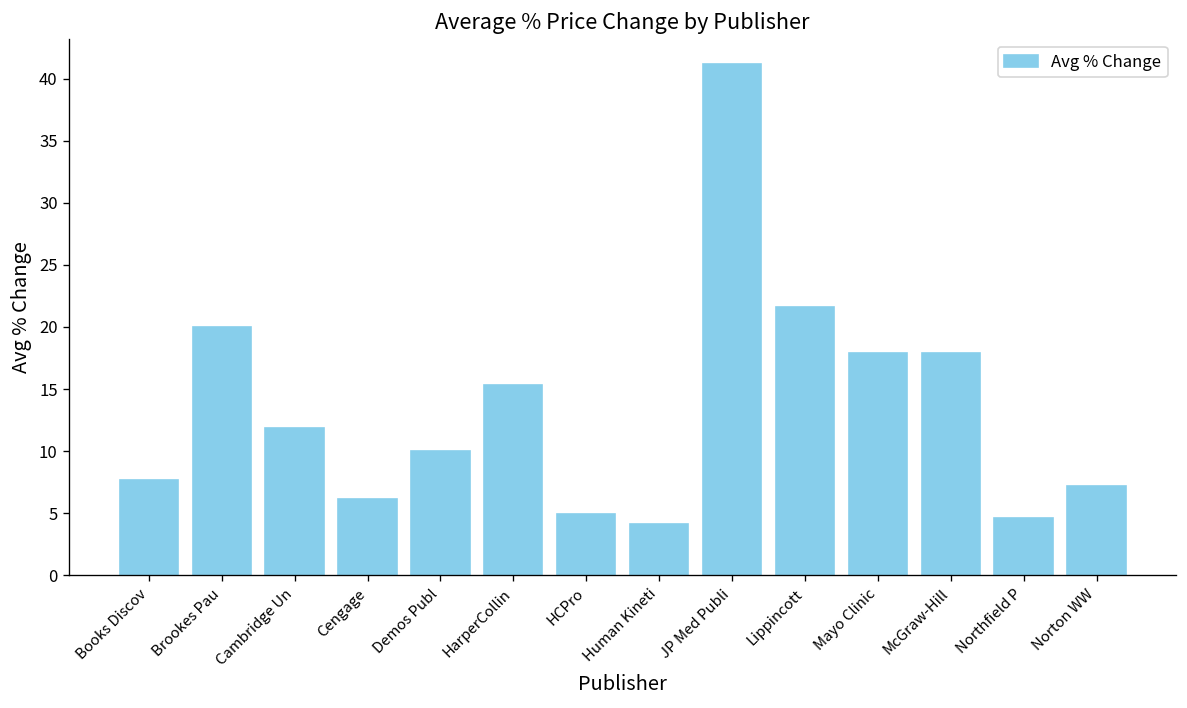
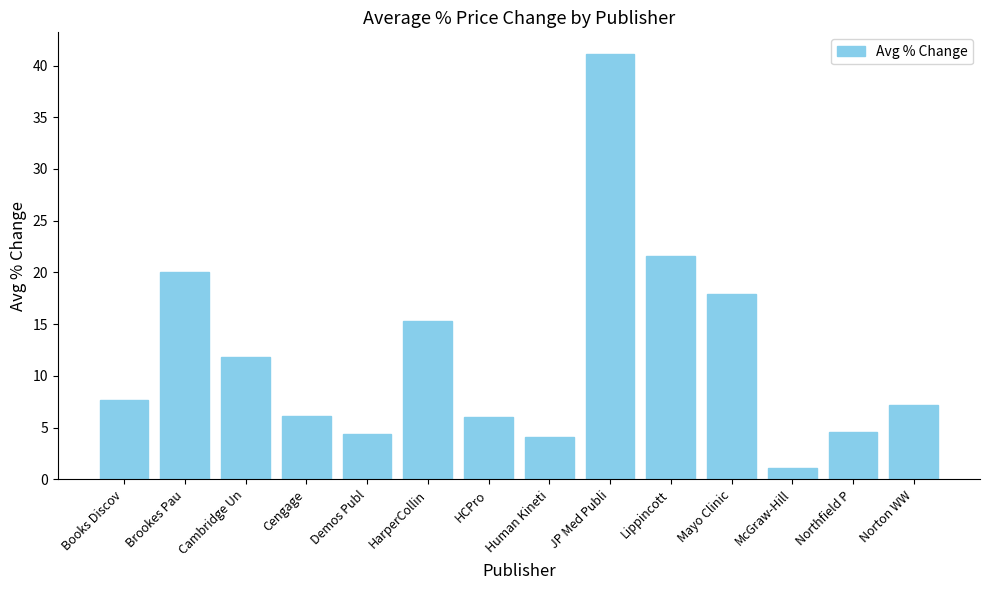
Demos Publ: 10.0 -> 4.4
HCPro: 4.9 -> 6.0
McGraw-Hill: 17.9 -> 1.1
